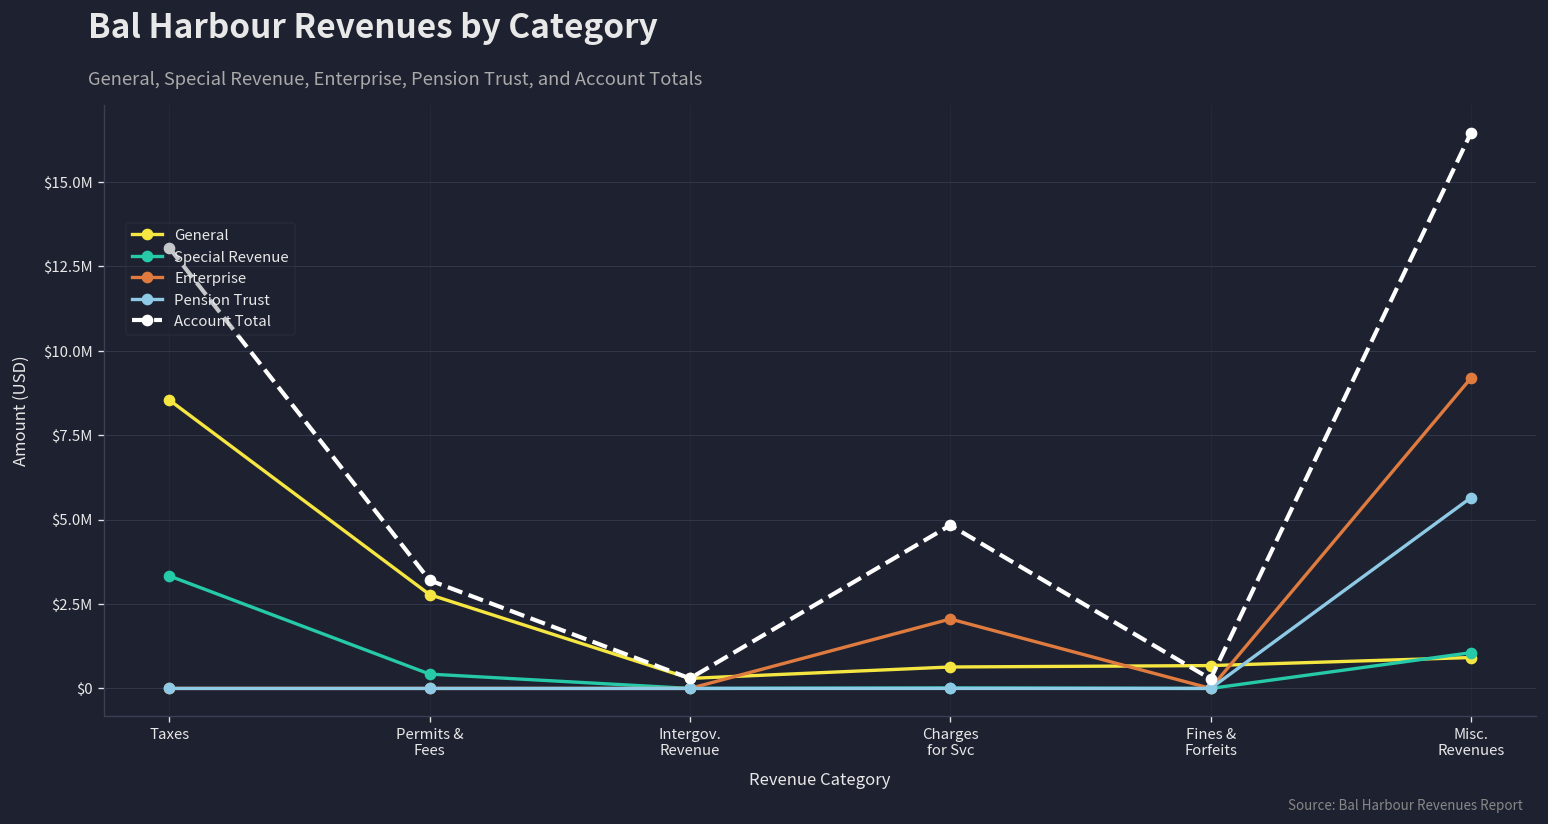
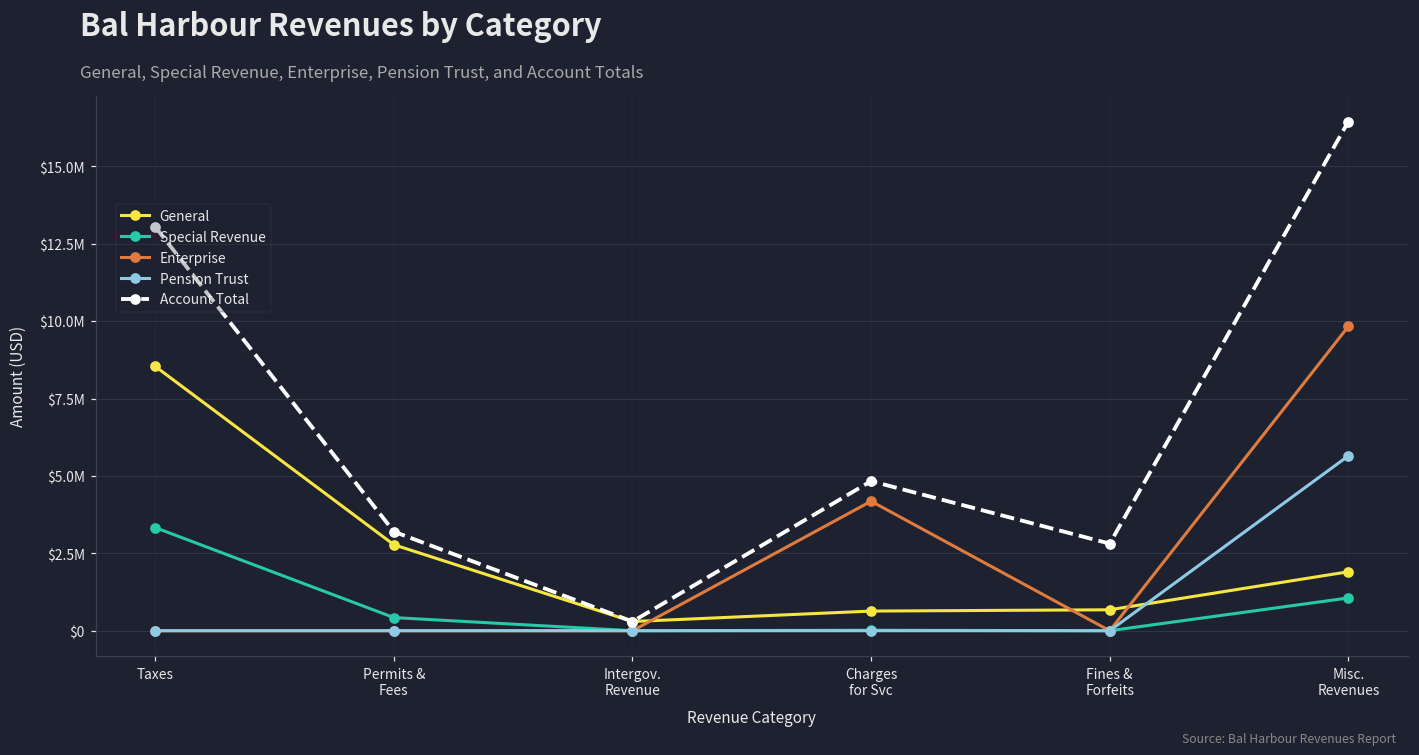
Enterprise, Charges for Svc: $2100000 -> $4200000
Account Total, Fines & Forfeits: $300000 -> $2800000
General, Misc. Revenues: $900000 -> $1900000
Enterprise, Misc. Revenues: $9200000 -> $9800000
